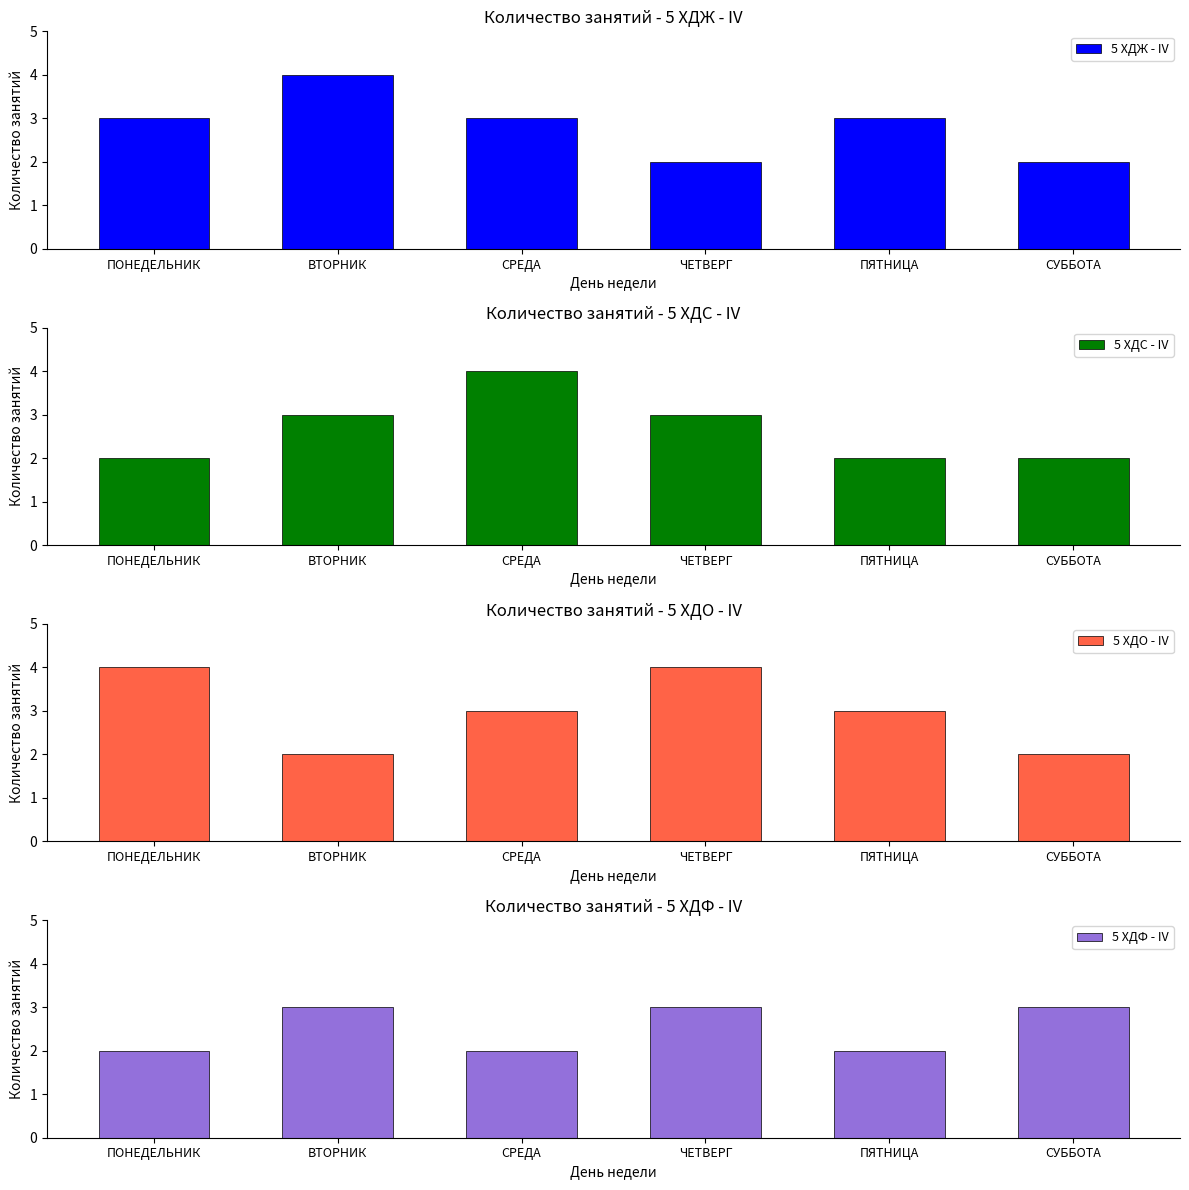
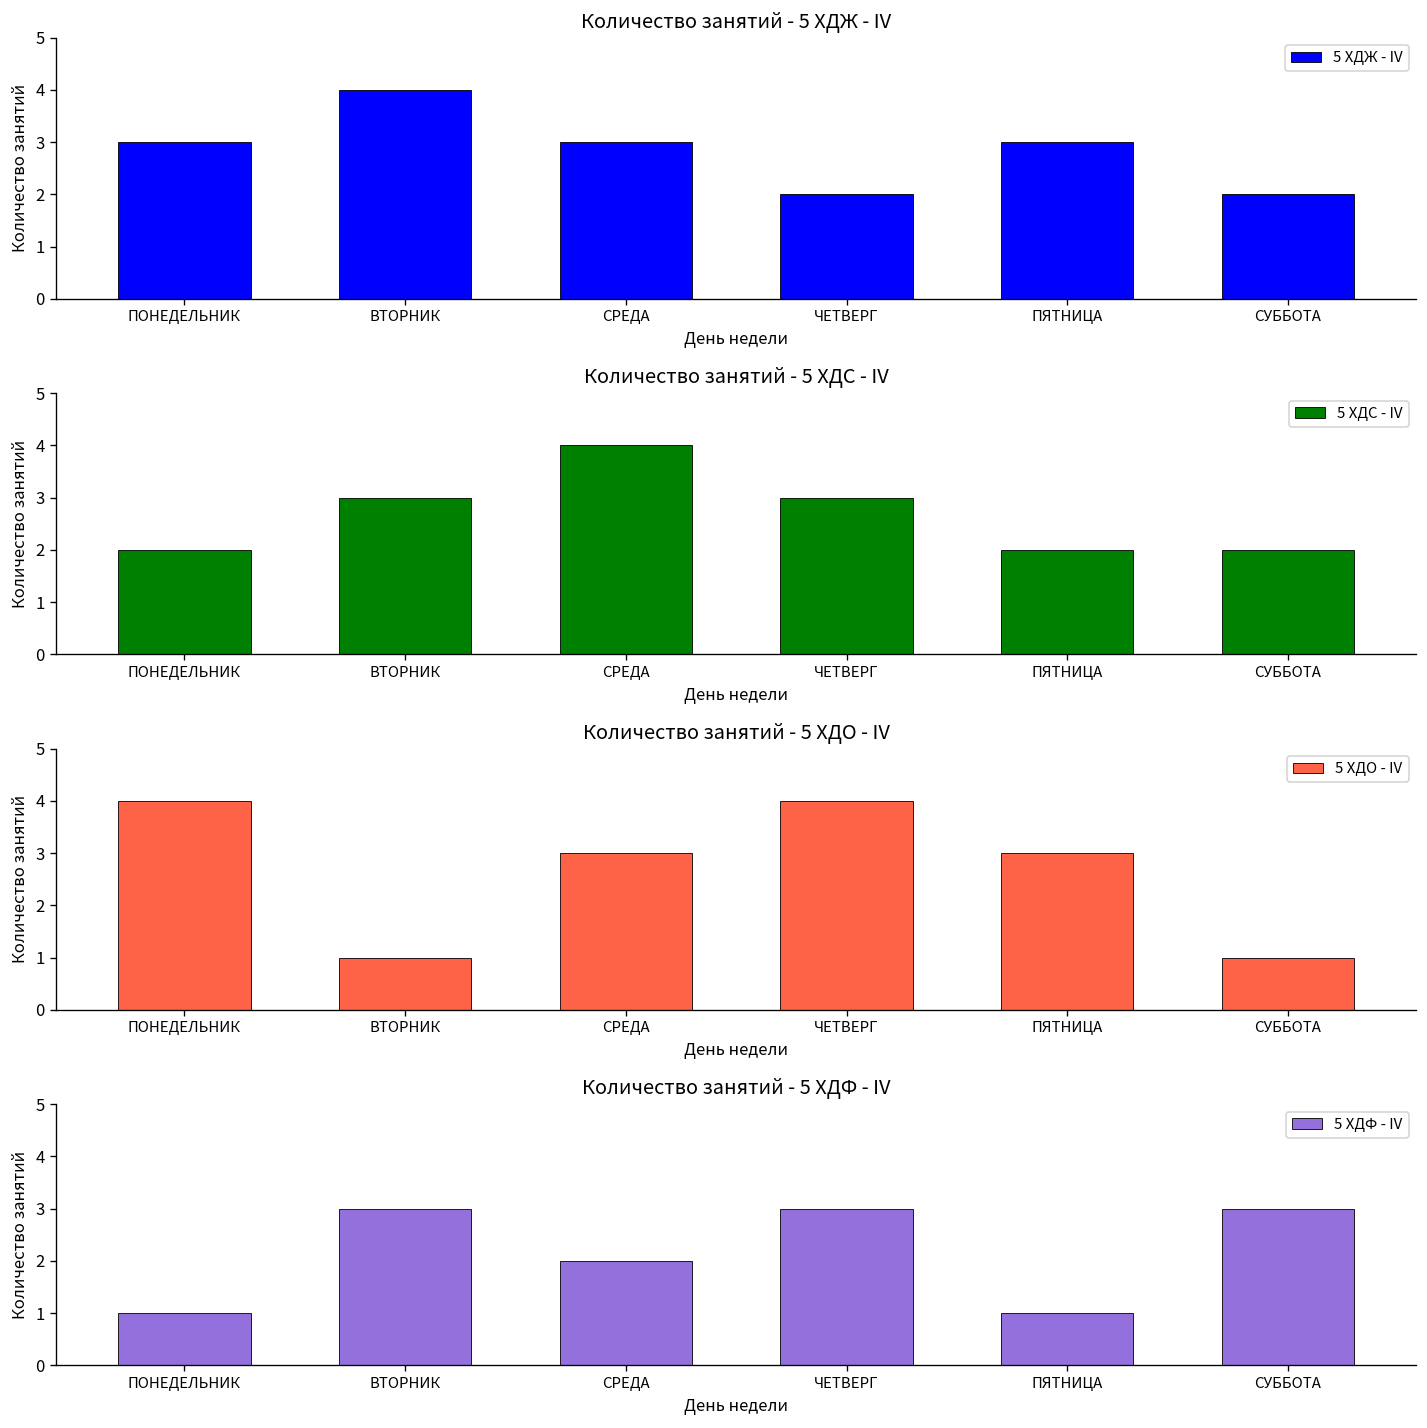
Количество занятий - 5 ХДО - IV, ВТОРНИК: 2 -> 1
Количество занятий - 5 ХДО - IV, СУББОТА: 2 -> 1
Количество занятий - 5 ХДФ - IV, ПОНЕДЕЛЬНИК: 2 -> 1
Количество занятий - 5 ХДФ - IV, ПЯТНИЦА: 2 -> 1
